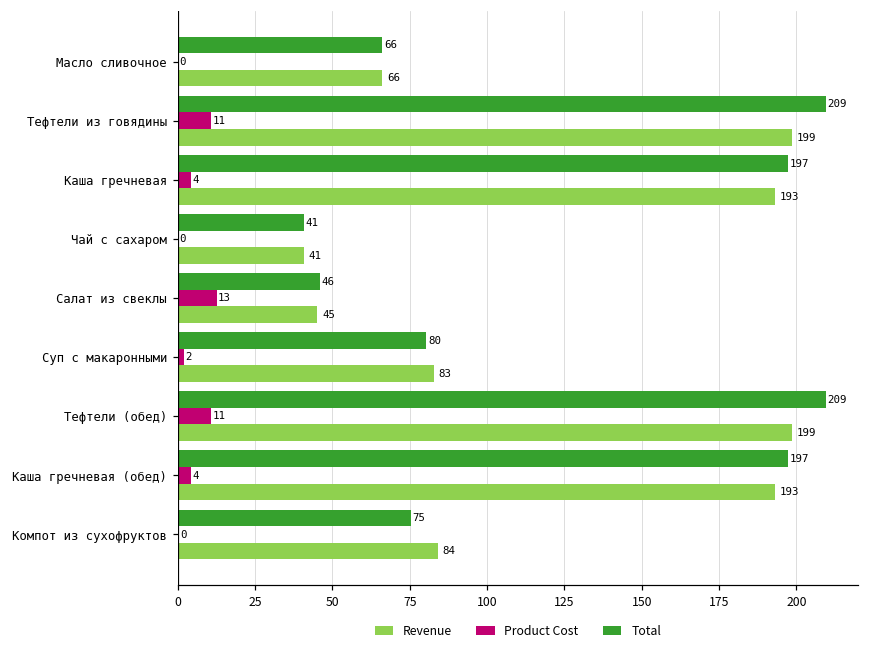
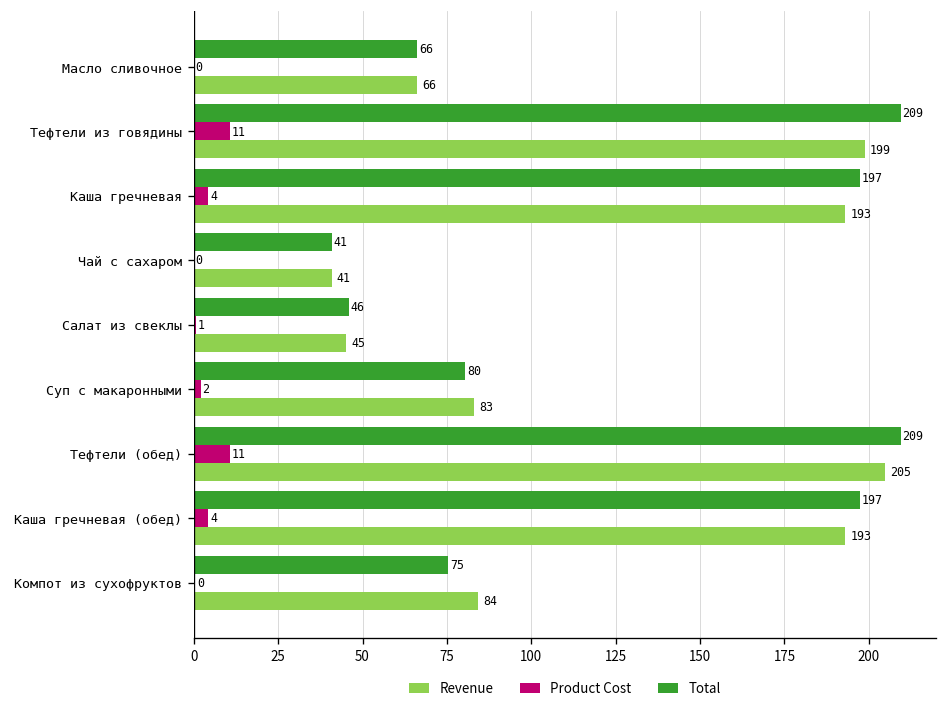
Product Cost, Салат из свеклы: 13 -> 1
Revenue, Тефтели (обед): 199 -> 205
